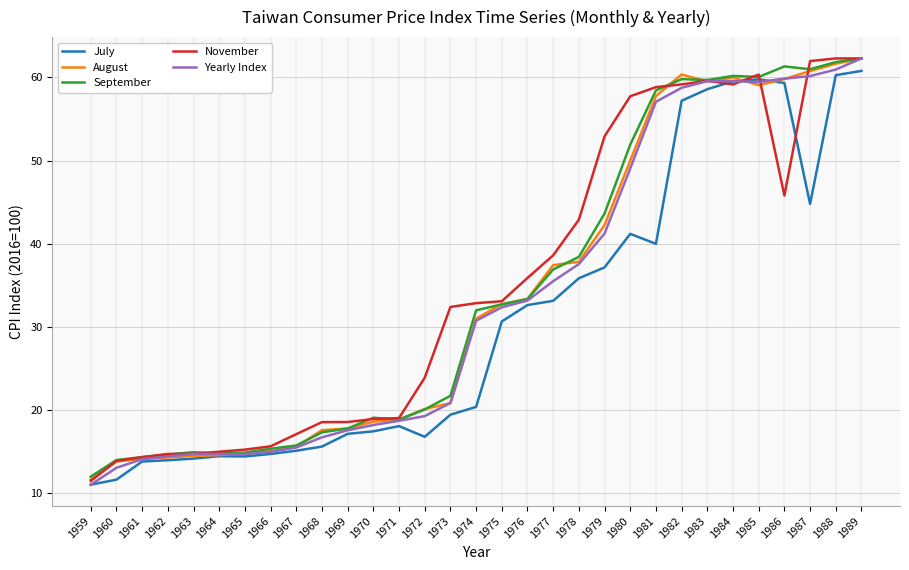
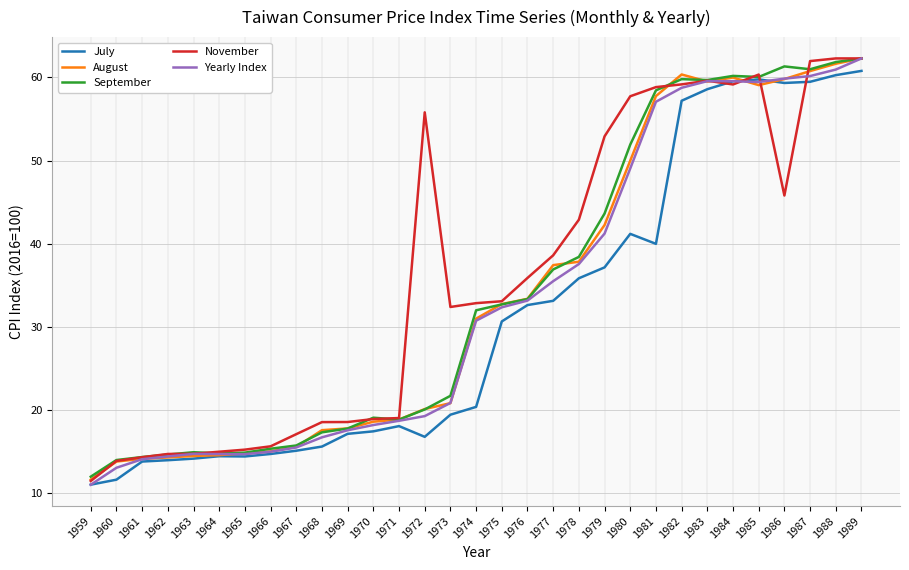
November, 1972: 24 -> 56
July, 1987: 45 -> 59
